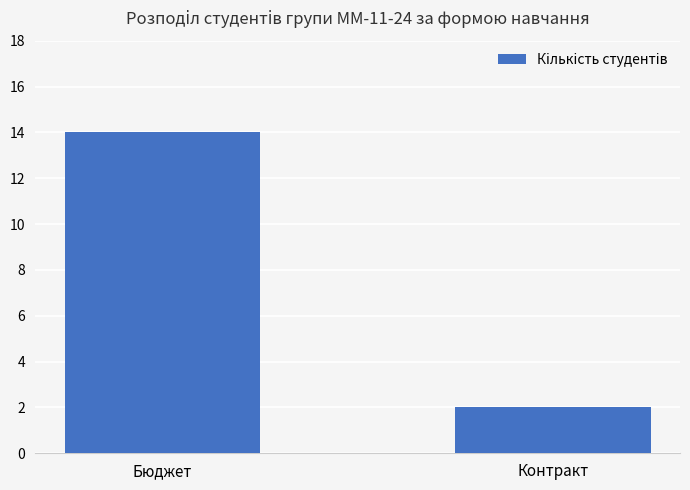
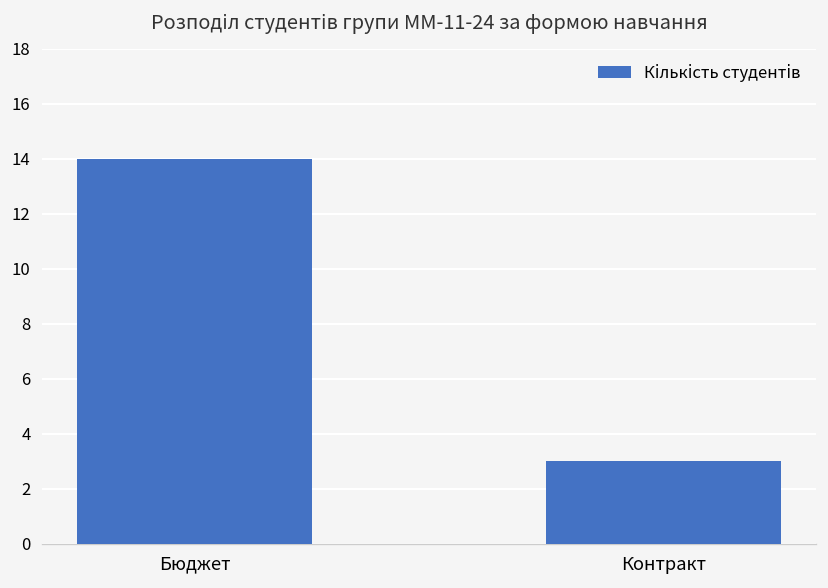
Контракт: 2 -> 3
